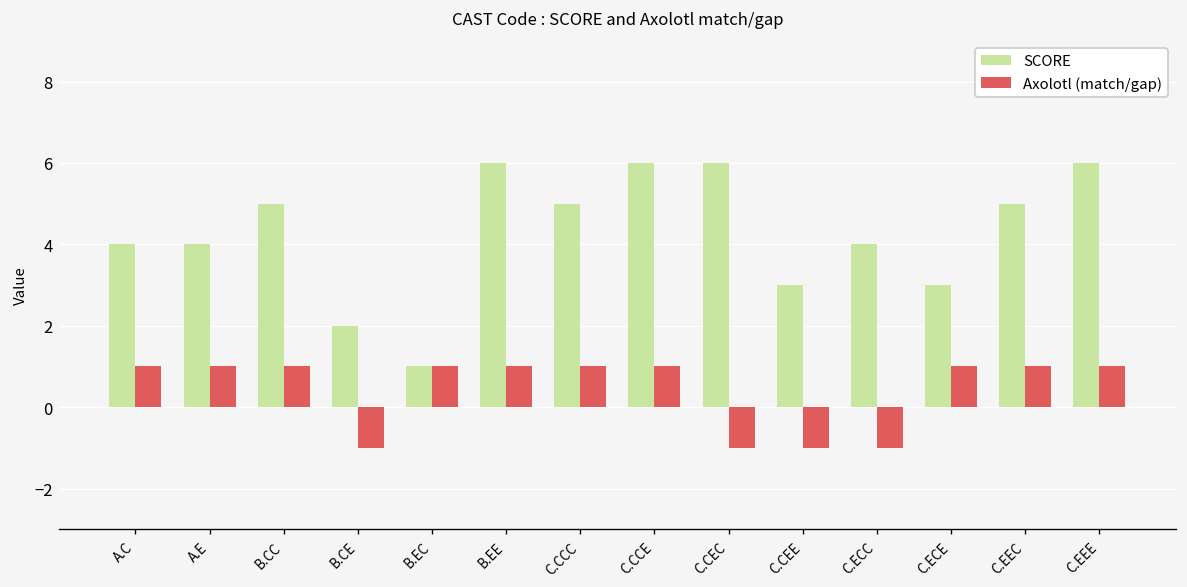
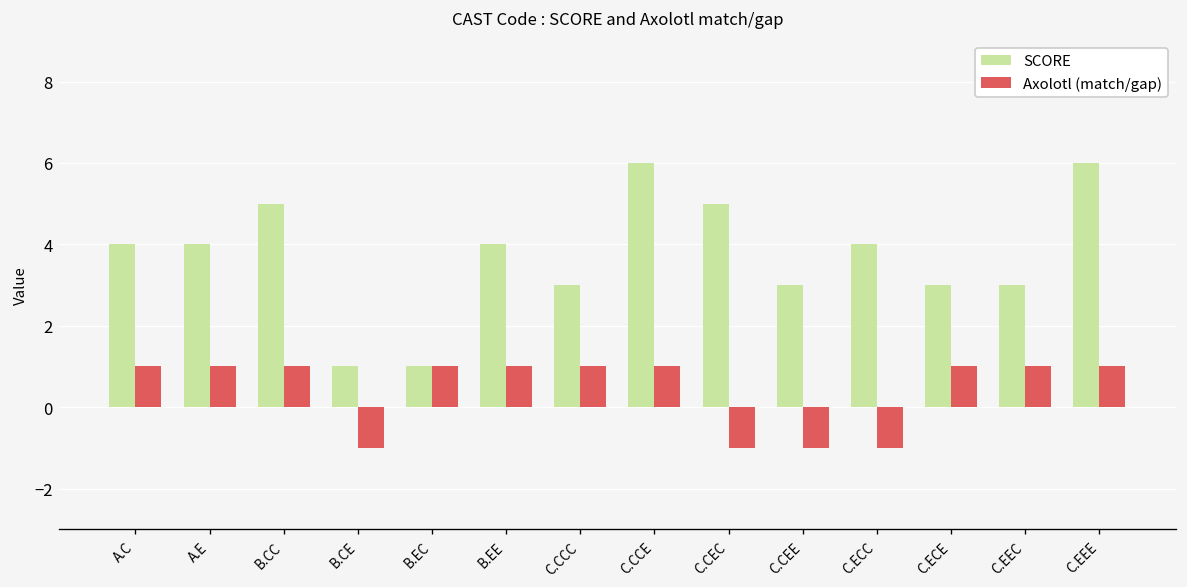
SCORE, B.CE: 2 -> 1
SCORE, B.EE: 6 -> 4
SCORE, C.CCC: 5 -> 3
SCORE, C.CEC: 6 -> 5
SCORE, C.EEC: 5 -> 3
